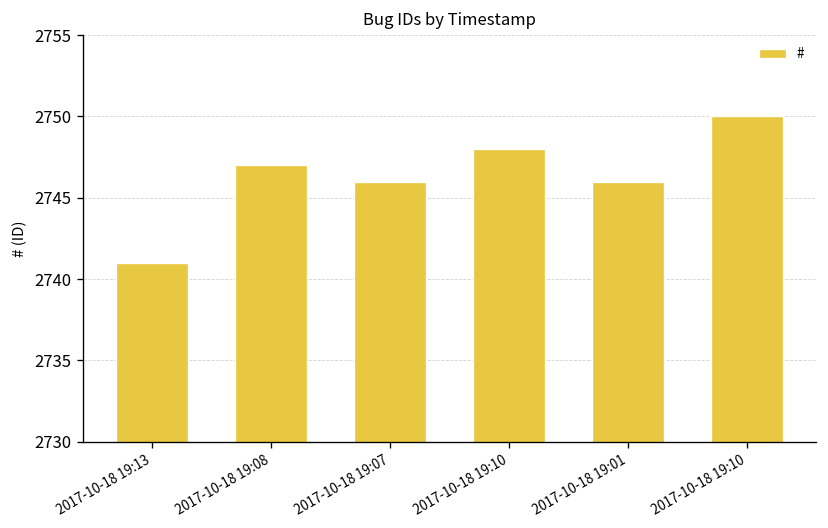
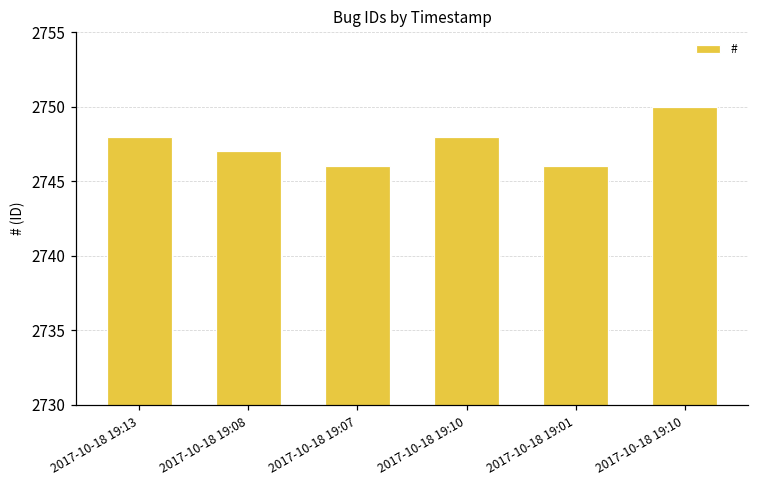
2017-10-18 19:13: 2741 -> 2748
